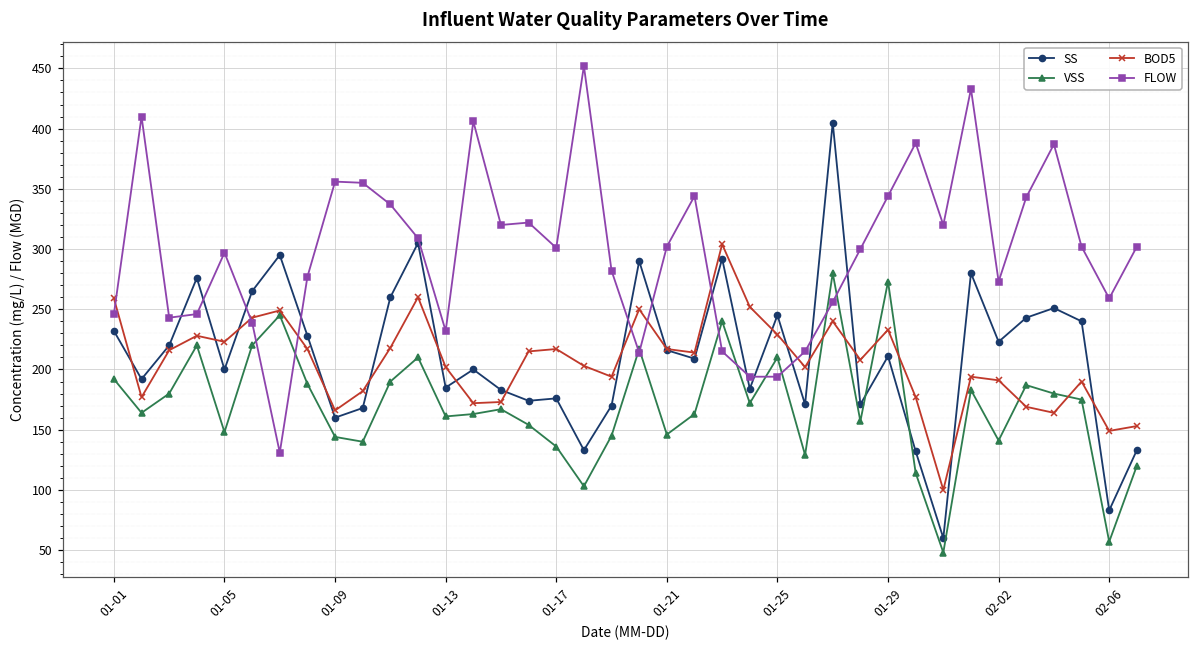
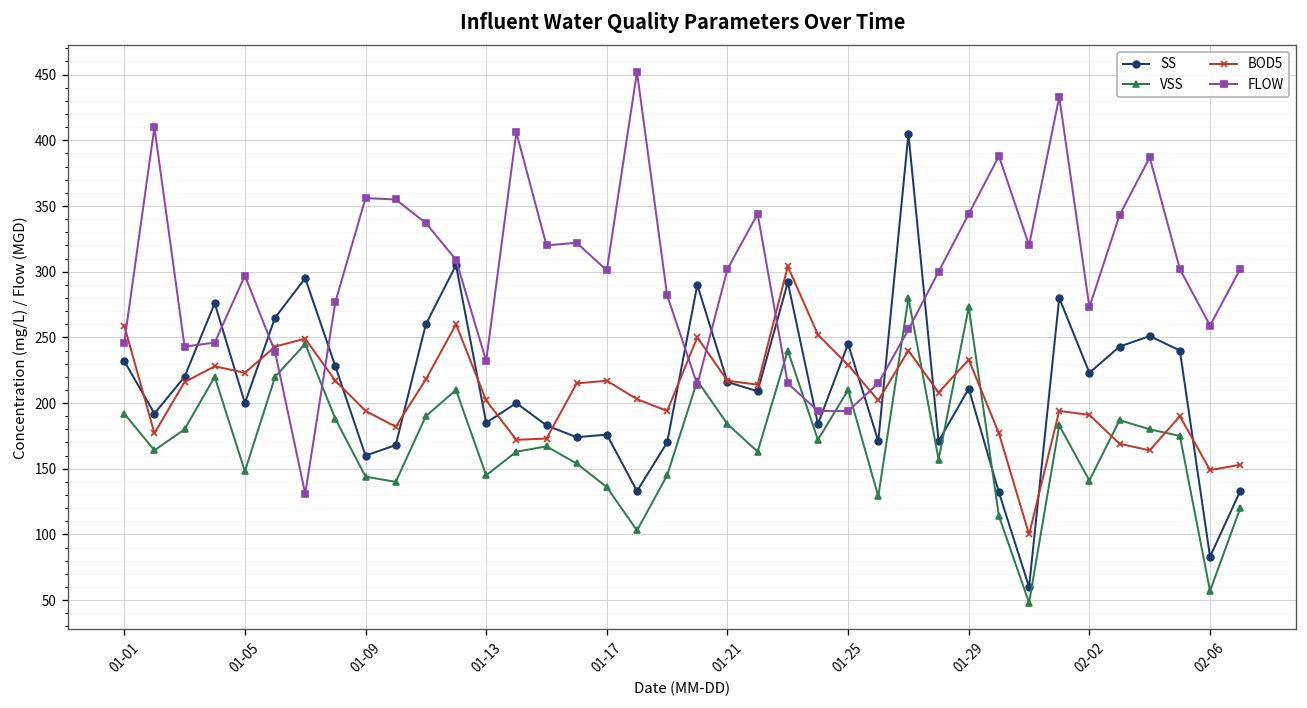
BOD5, 01-09: 166 -> 194
VSS, 01-13: 161 -> 145
VSS, 01-21: 146 -> 184
